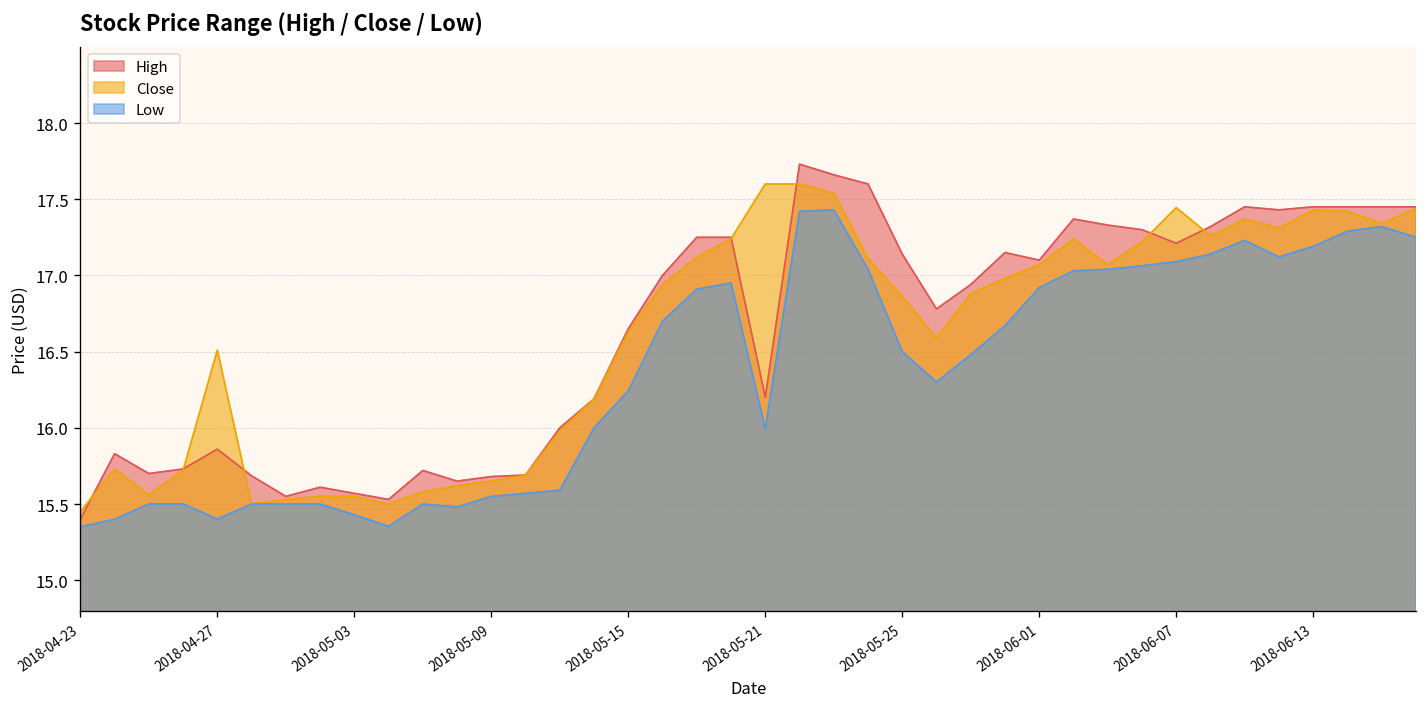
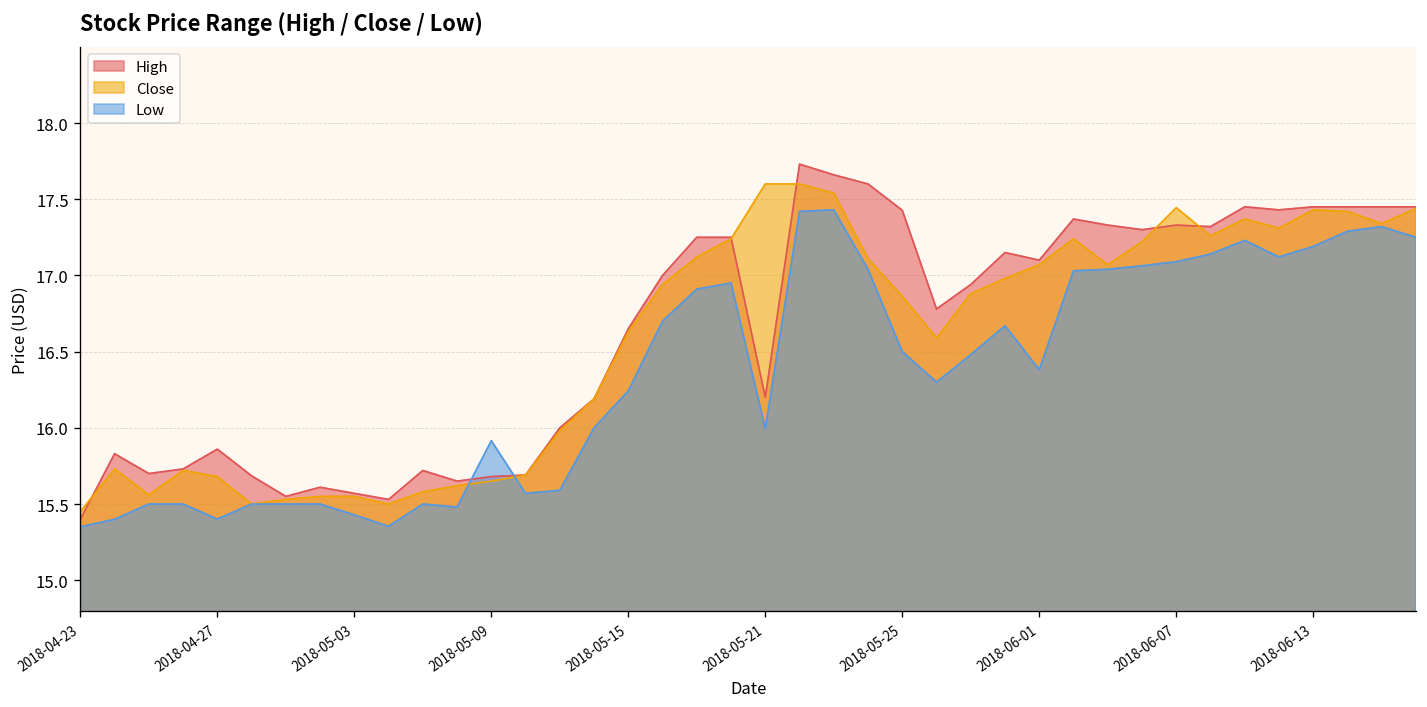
Close, 2018-04-27: 16.51 -> 15.68
Low, 2018-05-09: 15.55 -> 15.92
High, 2018-05-25: 17.14 -> 17.43
Low, 2018-06-01: 16.92 -> 16.38
High, 2018-06-07: 17.21 -> 17.33
